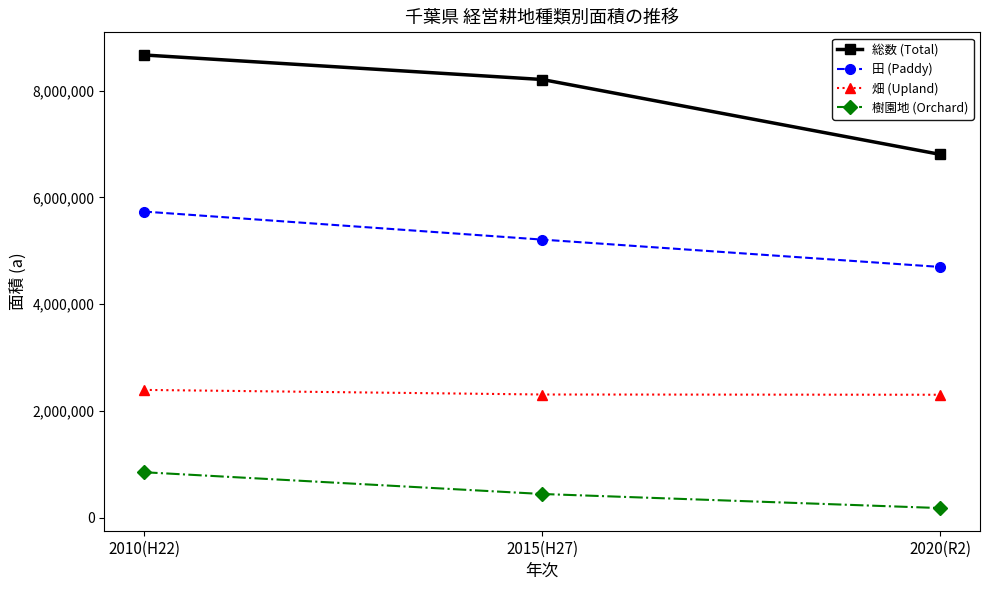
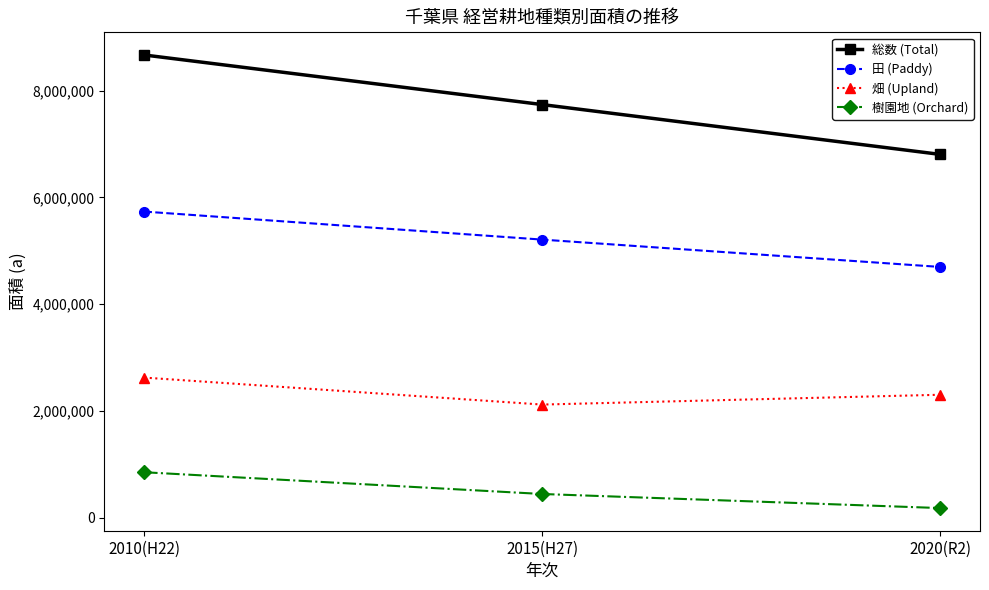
畑 (Upland), 2010(H22): 2,400,000 -> 2,600,000
総数 (Total), 2015(H27): 8,200,000 -> 7,700,000
畑 (Upland), 2015(H27): 2,300,000 -> 2,100,000
